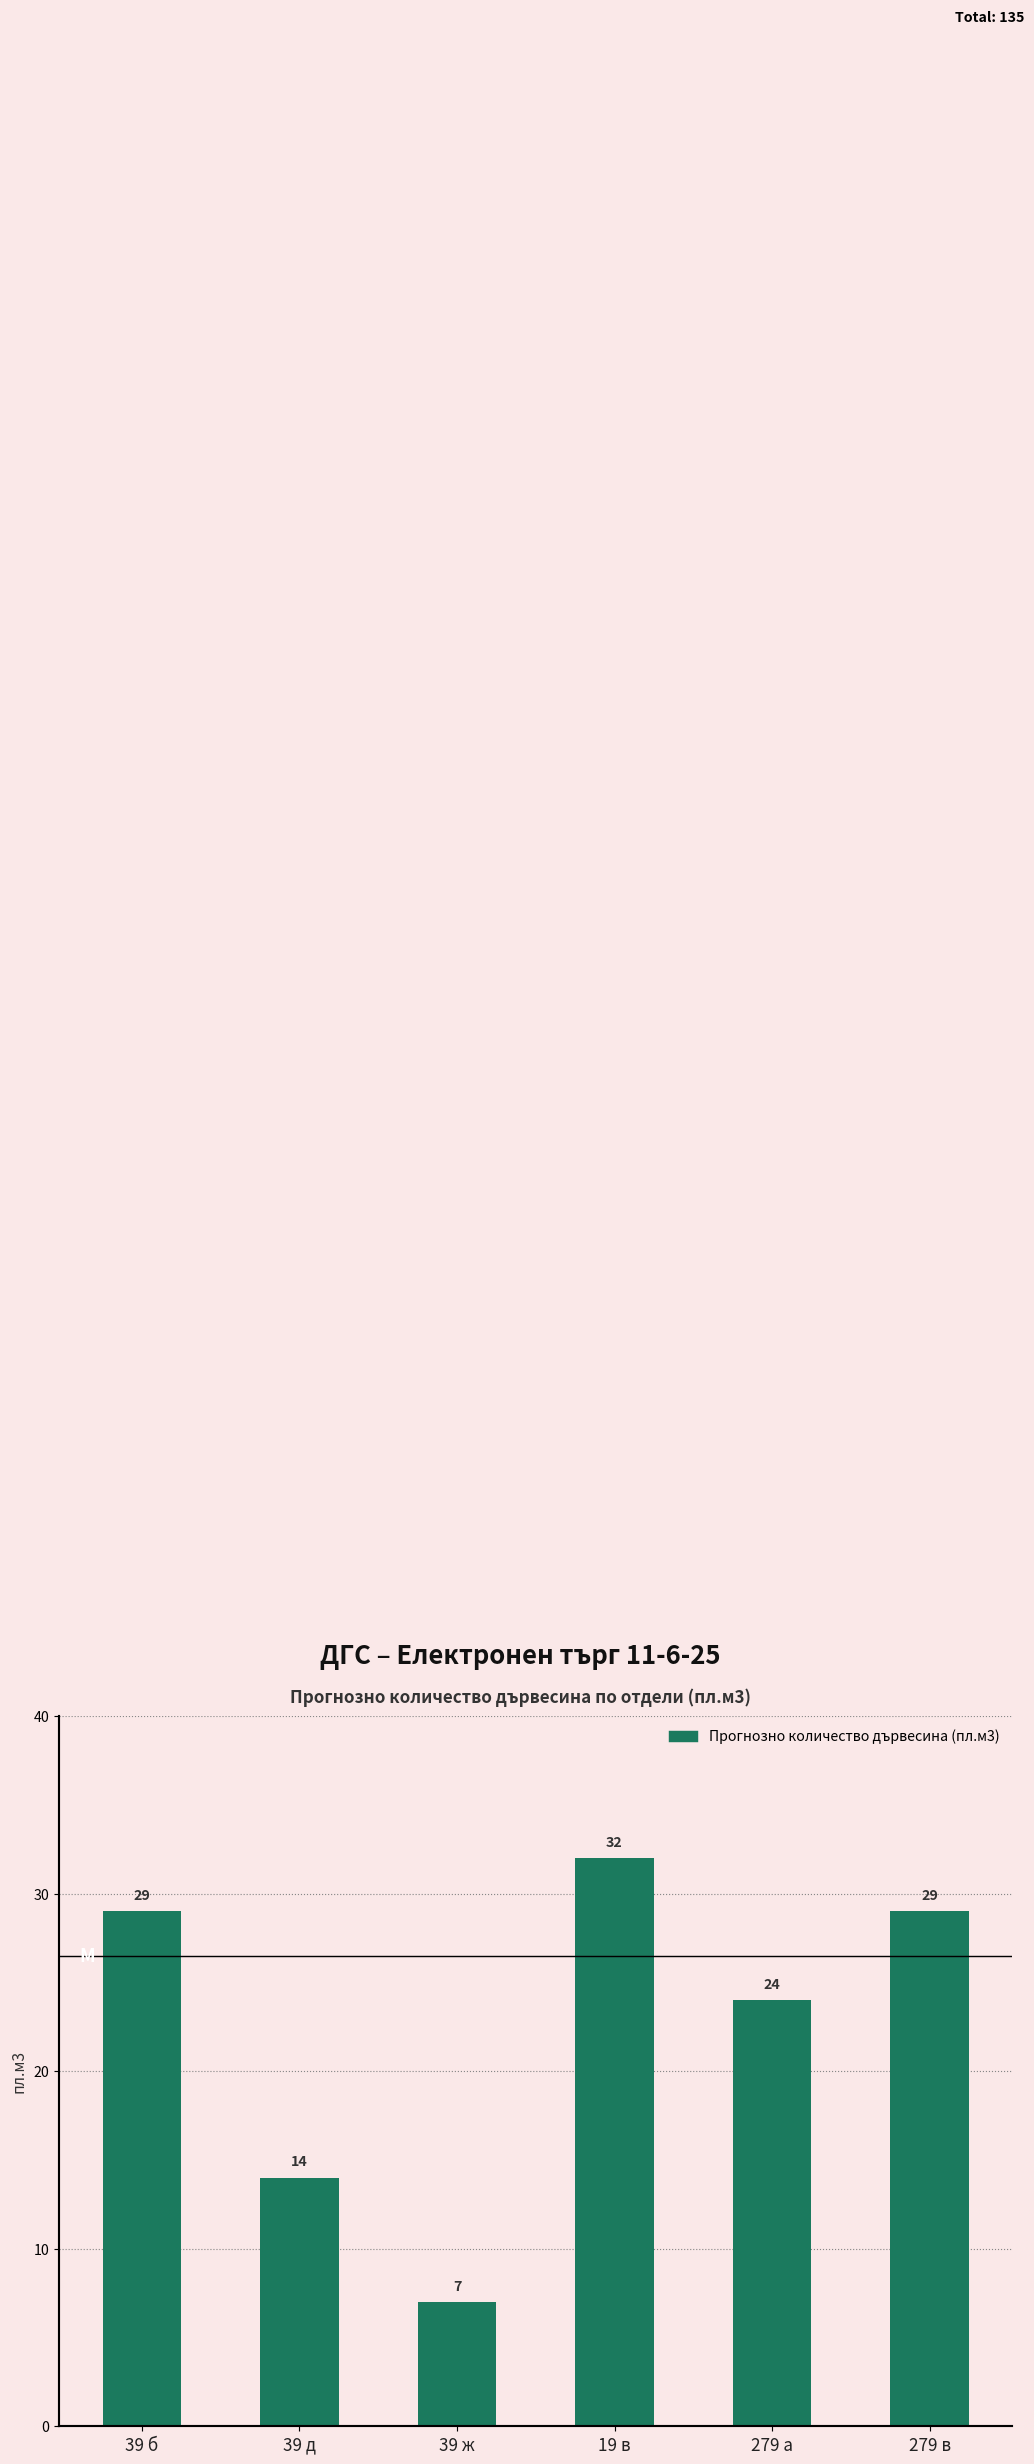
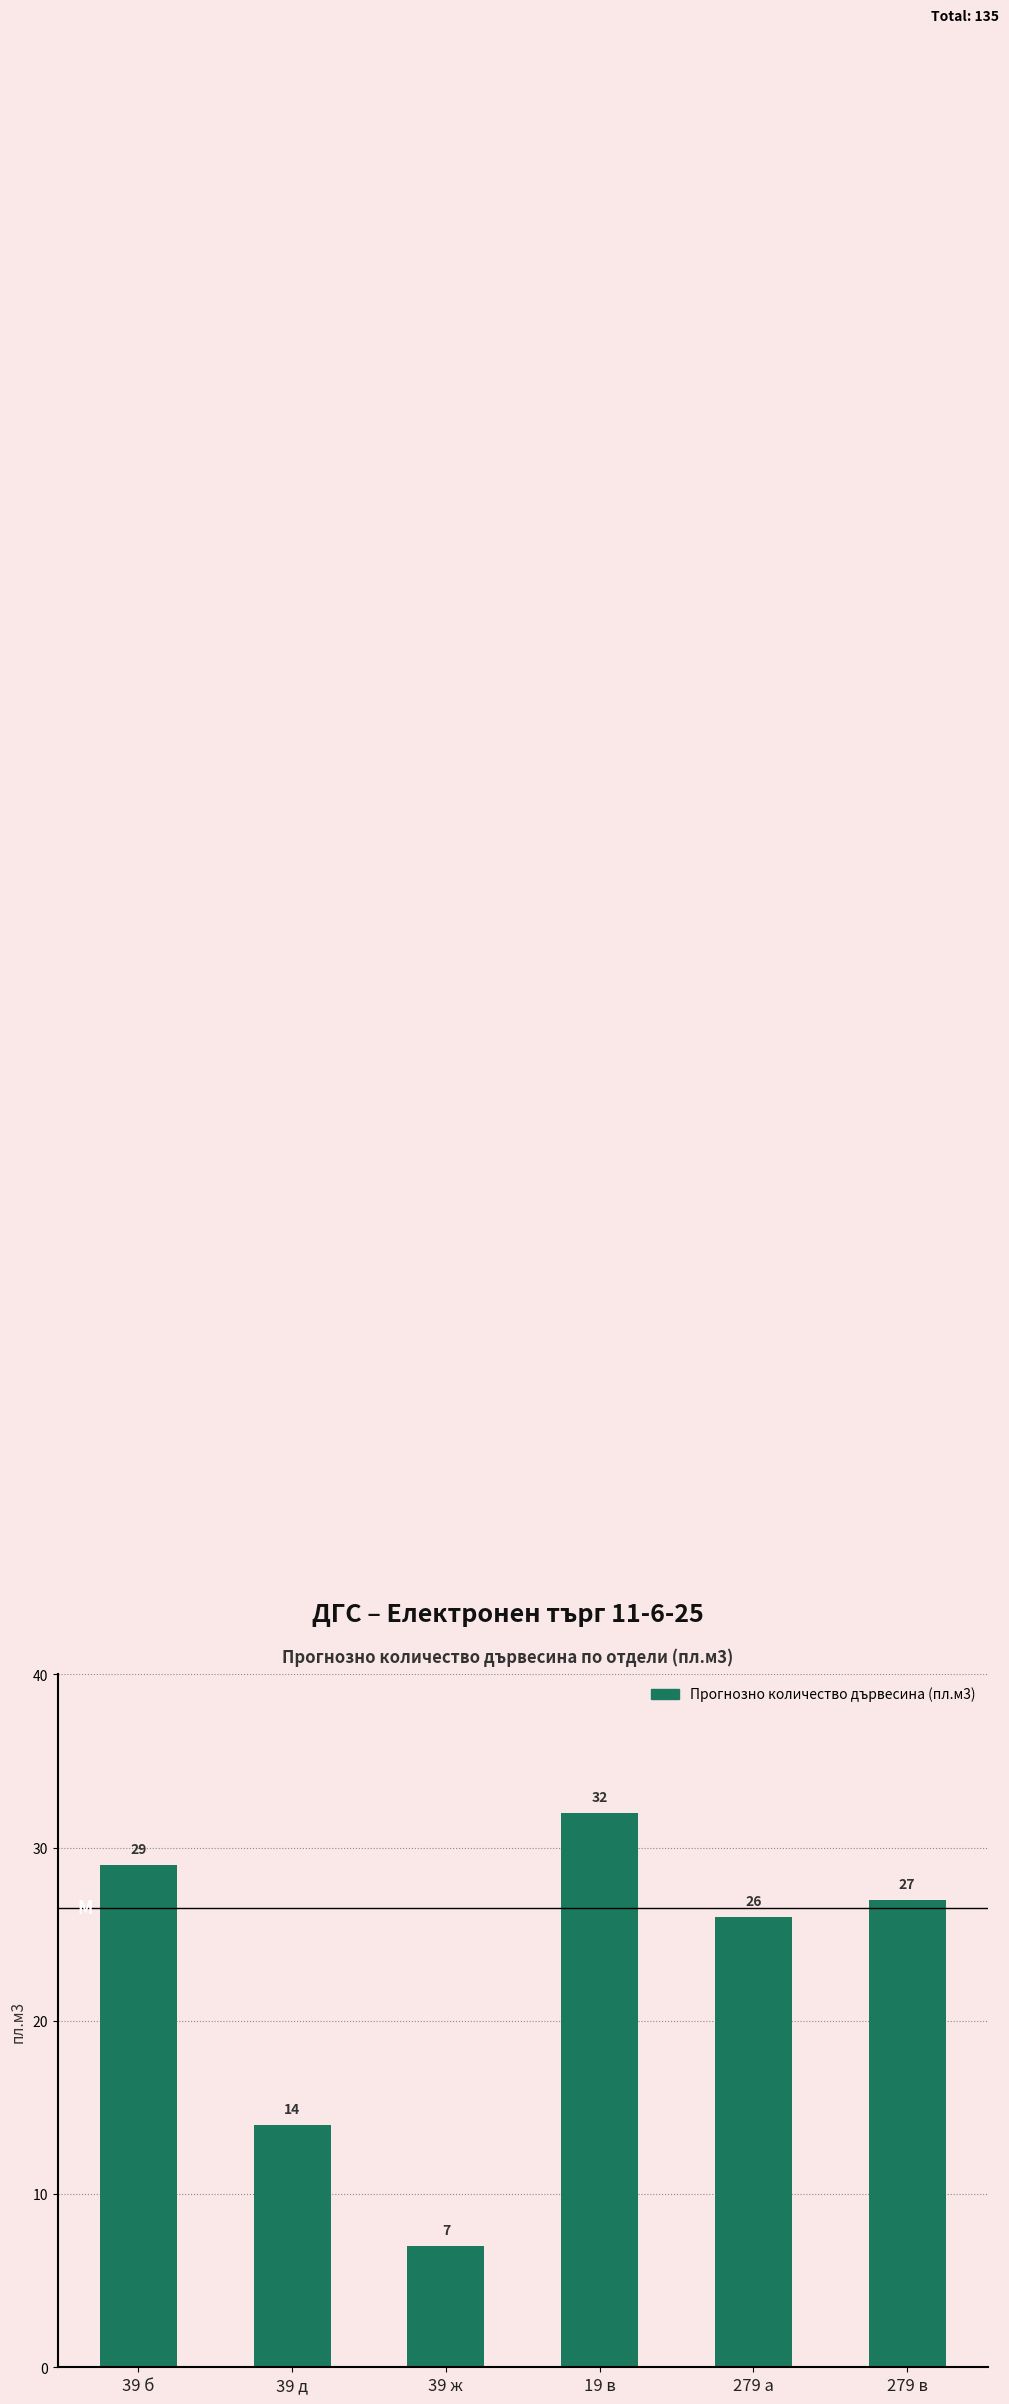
279 а: 24 -> 26
279 в: 29 -> 27
